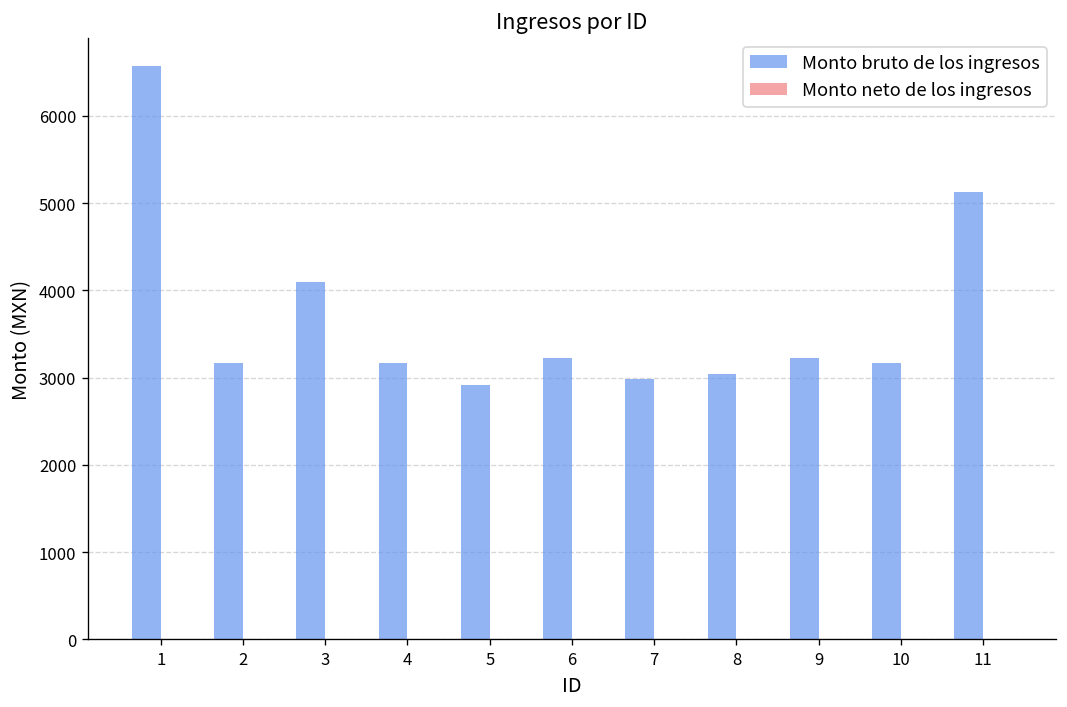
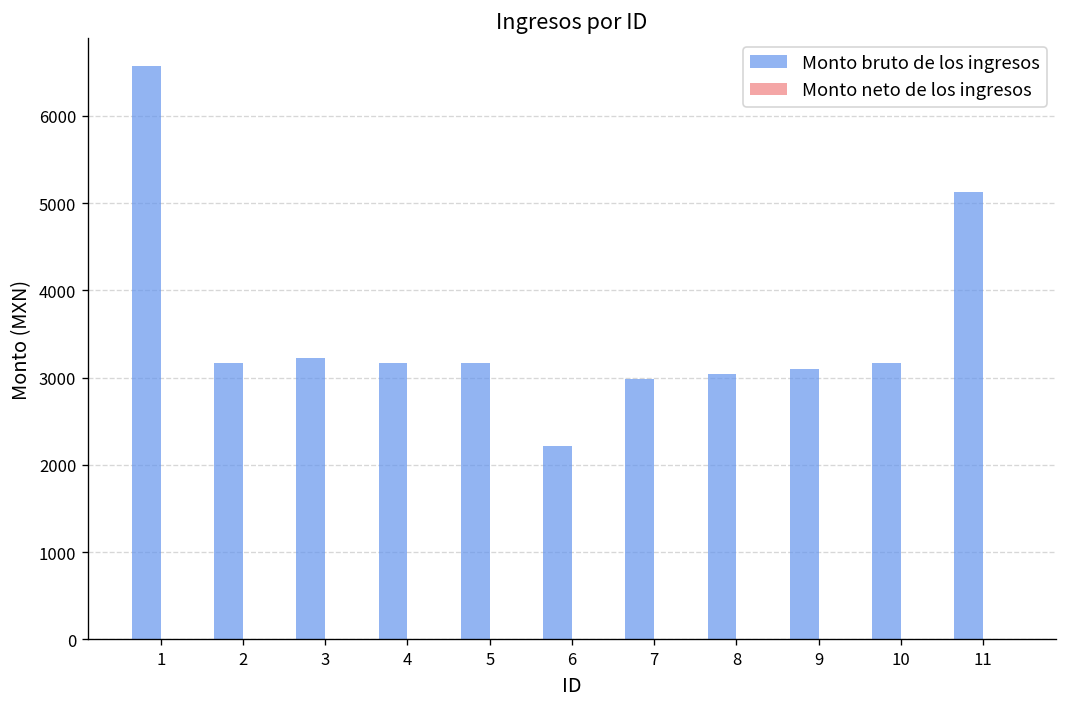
Monto bruto de los ingresos, 3: 4100 -> 3200
Monto bruto de los ingresos, 5: 2900 -> 3200
Monto bruto de los ingresos, 6: 3200 -> 2200
Monto bruto de los ingresos, 9: 3200 -> 3100
